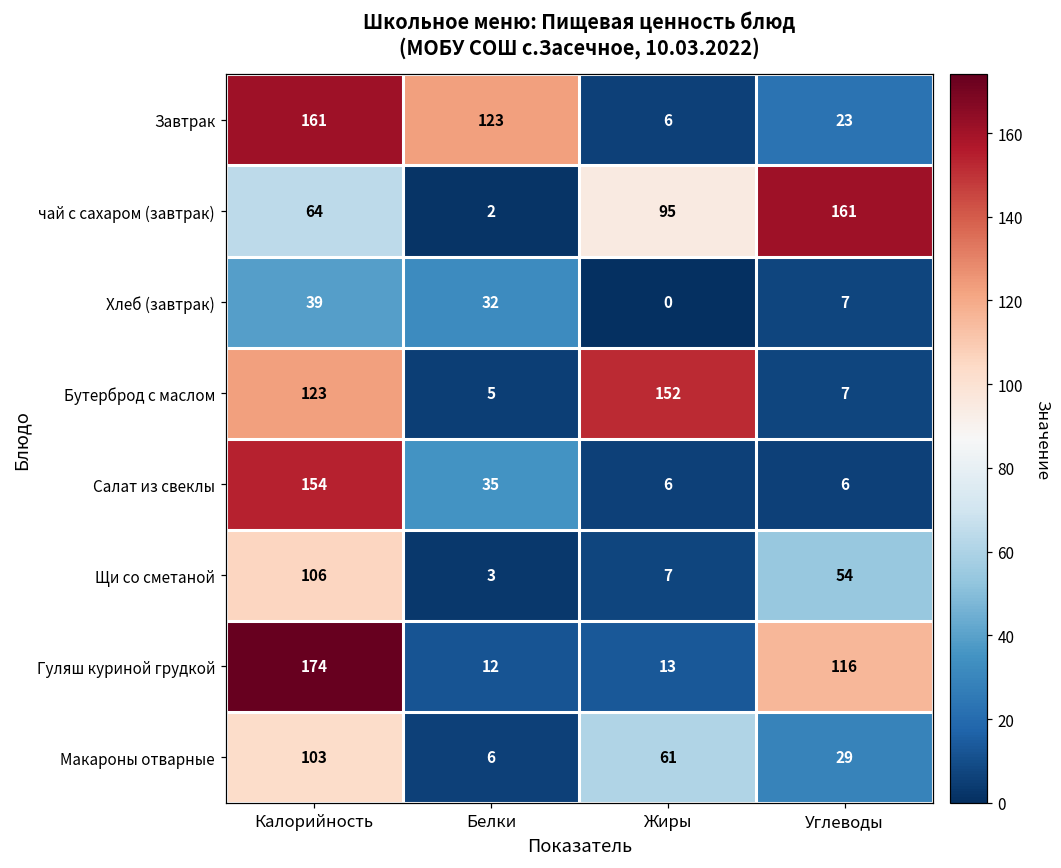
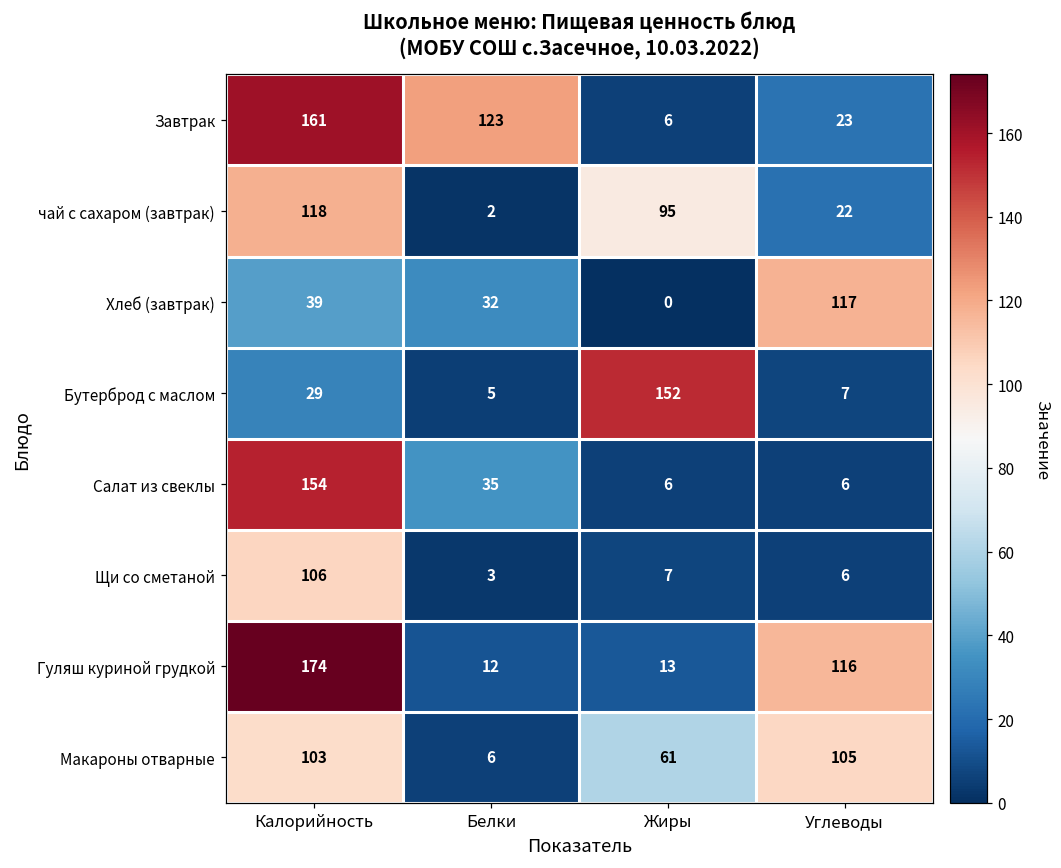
чай с сахаром (завтрак), Калорийность: 64 -> 118
чай с сахаром (завтрак), Углеводы: 161 -> 22
Хлеб (завтрак), Углеводы: 7 -> 117
Бутерброд с маслом, Калорийность: 123 -> 29
Щи со сметаной, Углеводы: 54 -> 6
Макароны отварные, Углеводы: 29 -> 105
